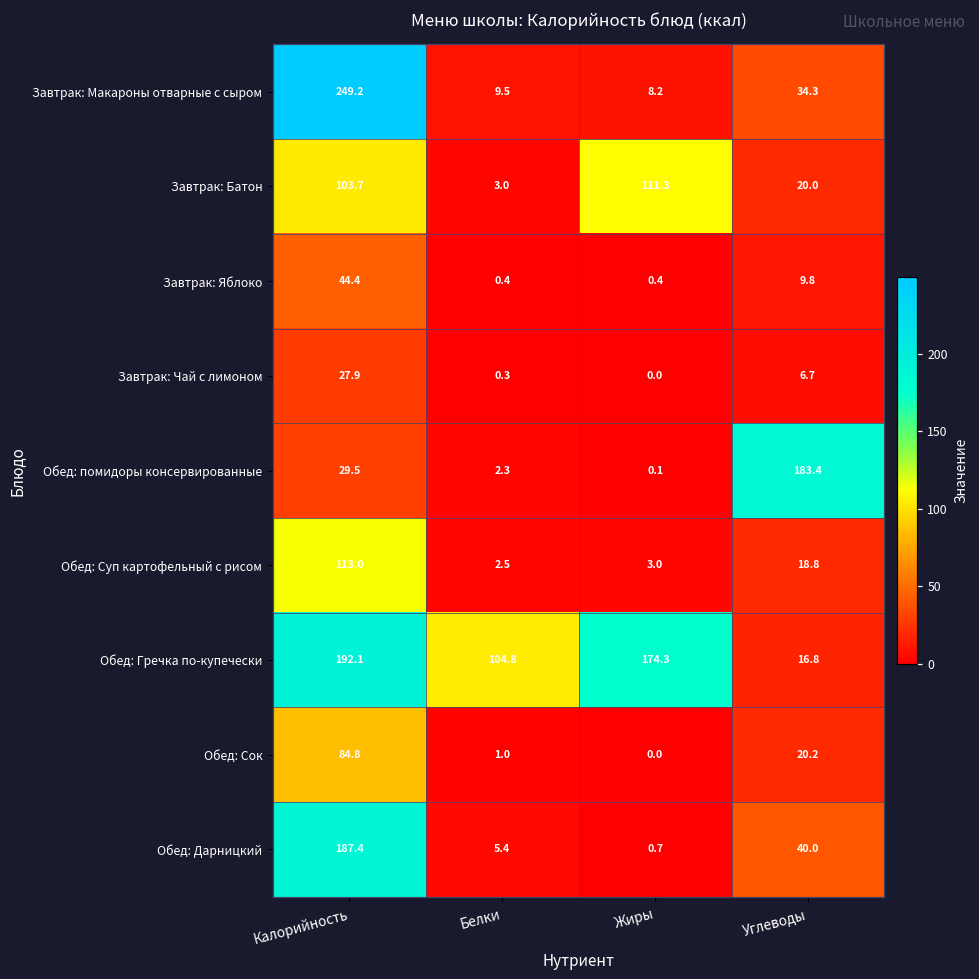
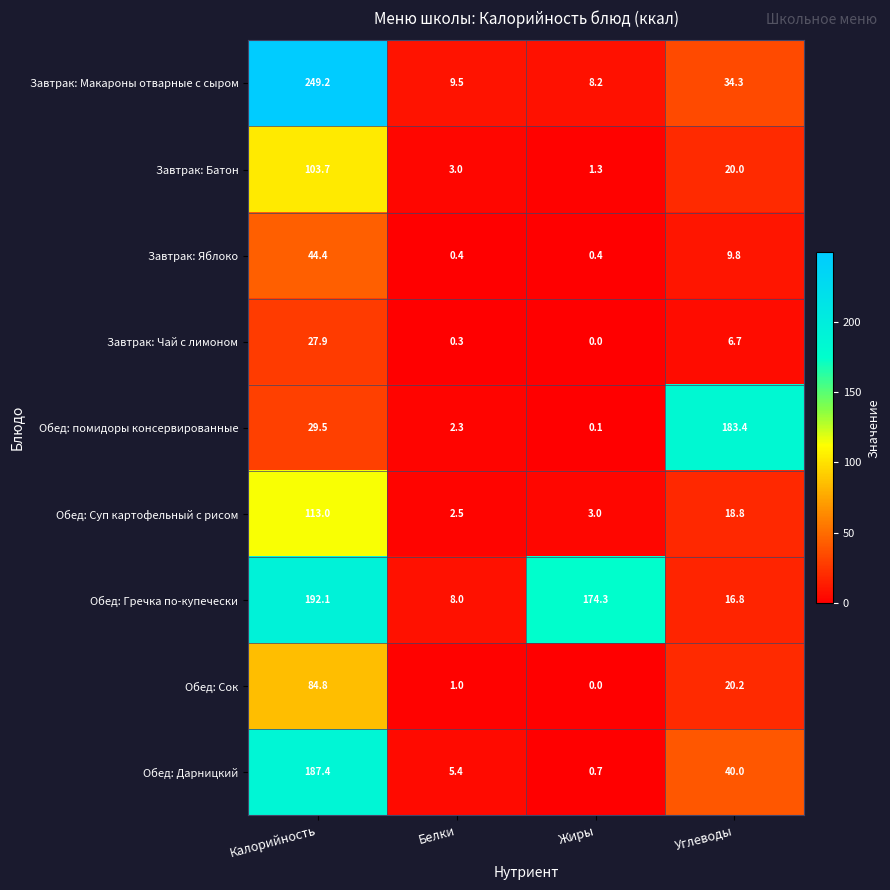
Завтрак: Батон, Жиры: 111.3 -> 1.3
Обед: Гречка по-купечески, Белки: 104.8 -> 8.0
